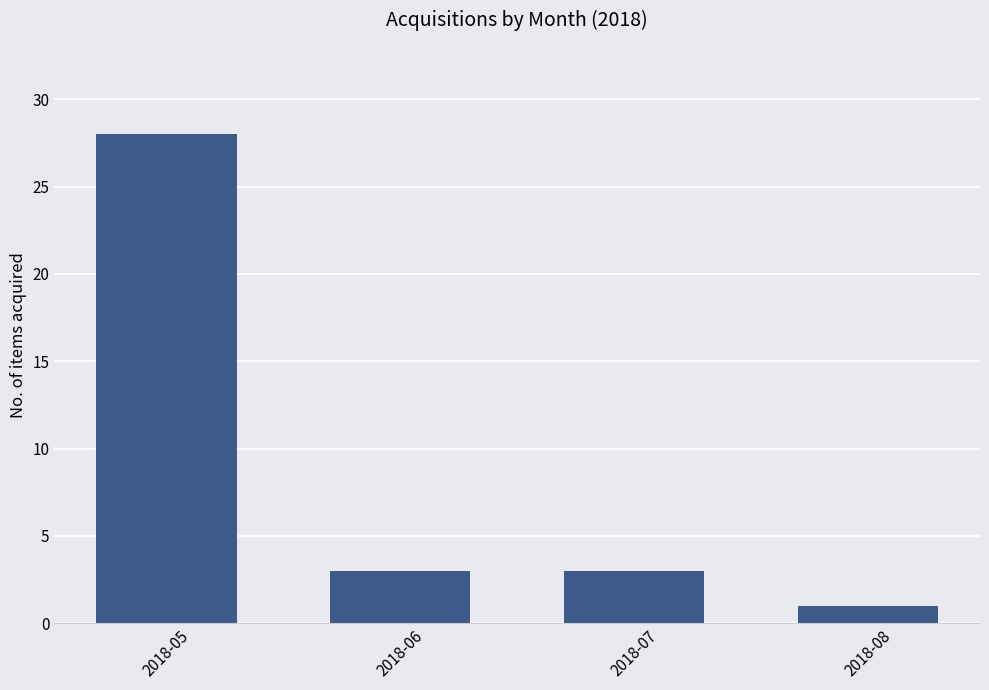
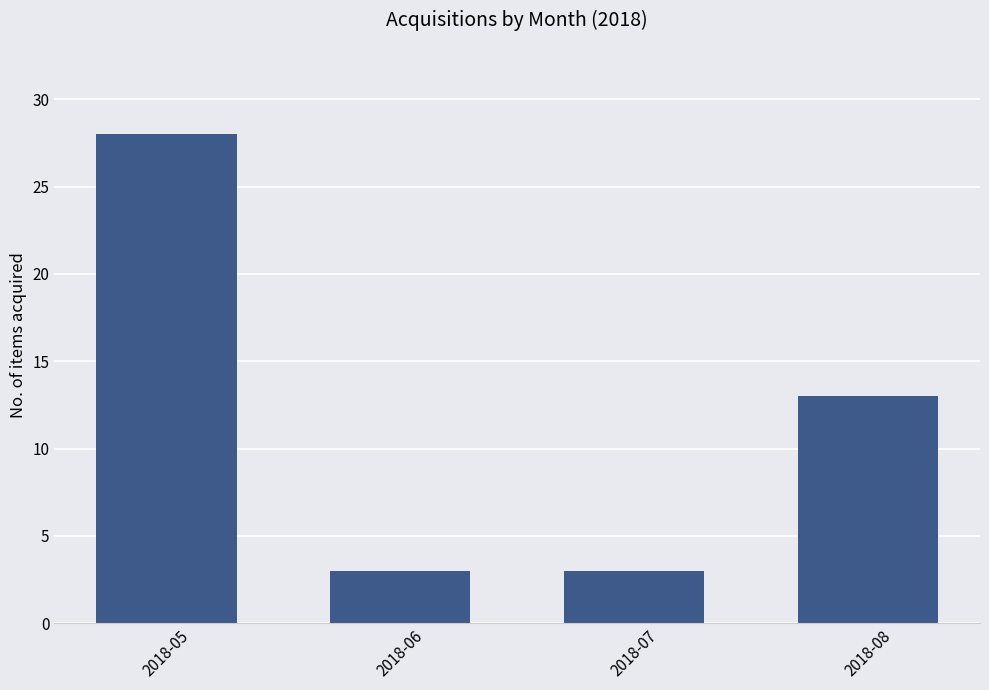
2018-08: 1 -> 13
